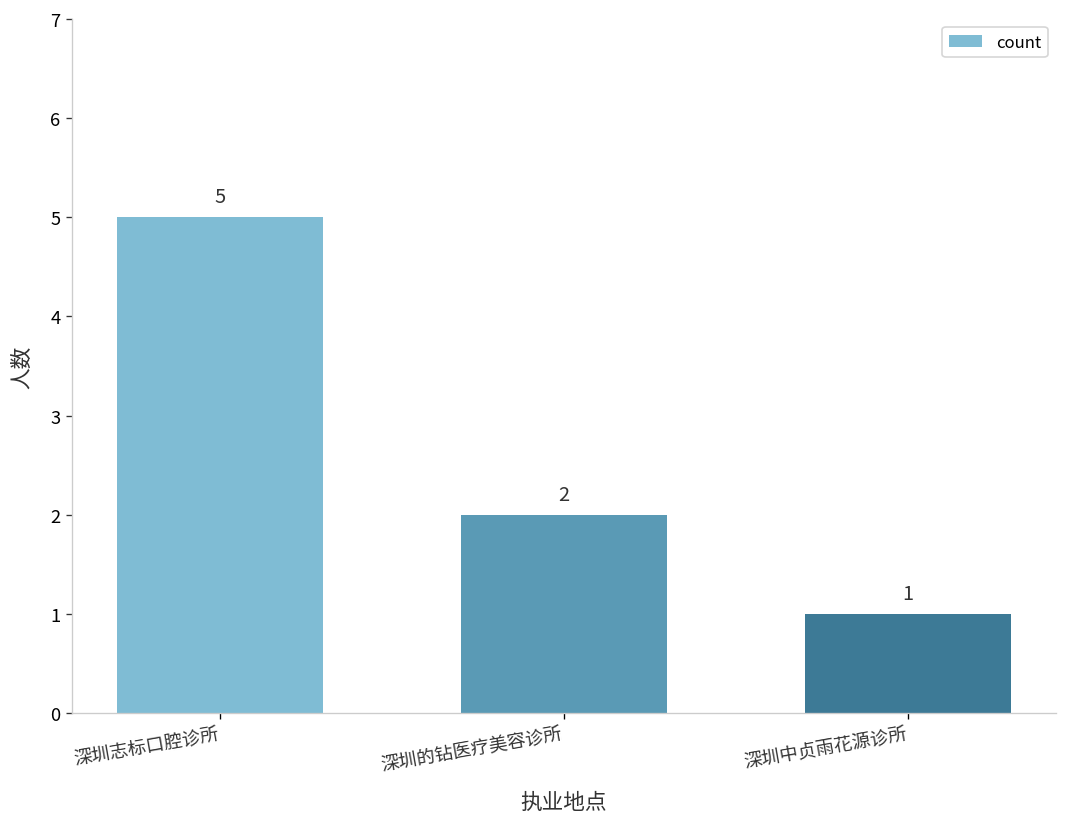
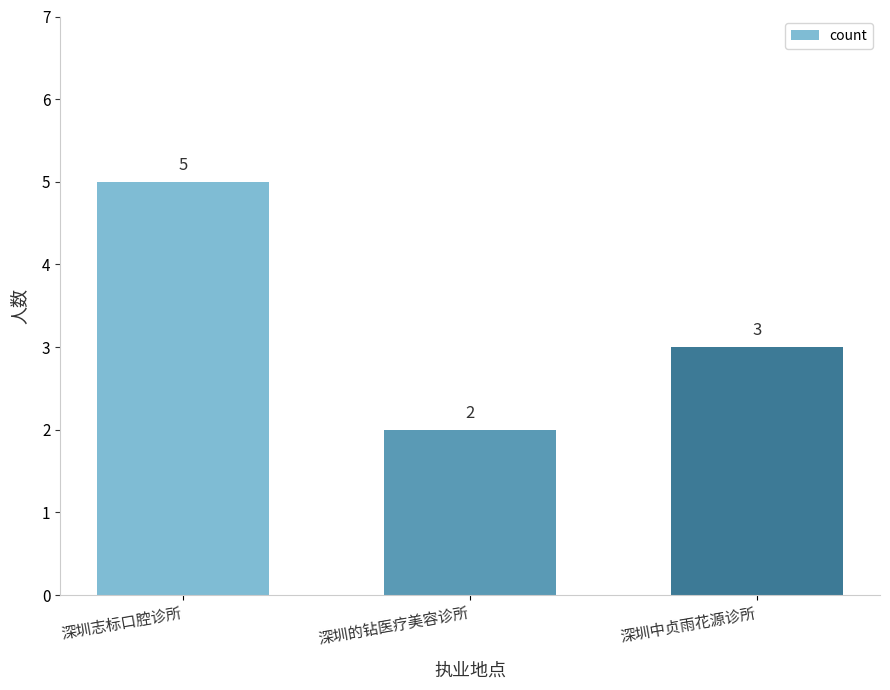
深圳中贞雨花源诊所: 1 -> 3
